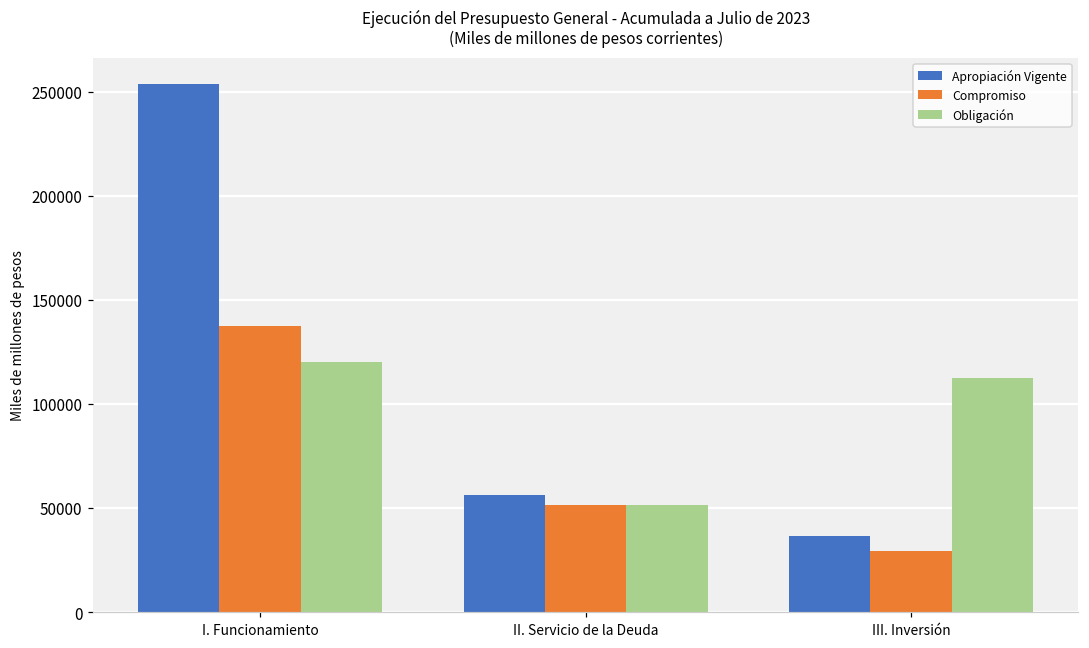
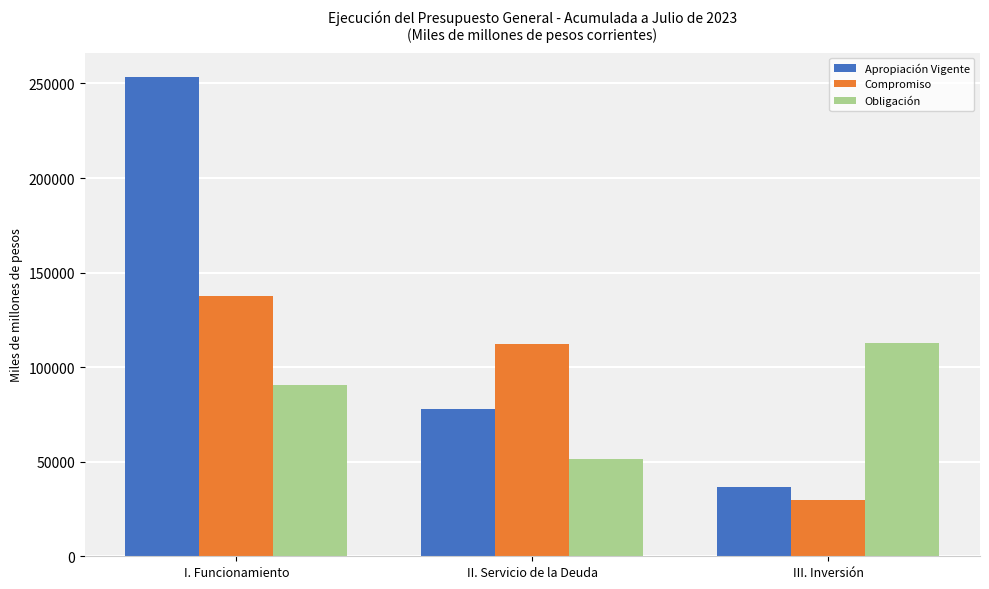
Obligación, I. Funcionamiento: 120000 -> 91000
Apropiación Vigente, II. Servicio de la Deuda: 56000 -> 78000
Compromiso, II. Servicio de la Deuda: 51000 -> 112000
